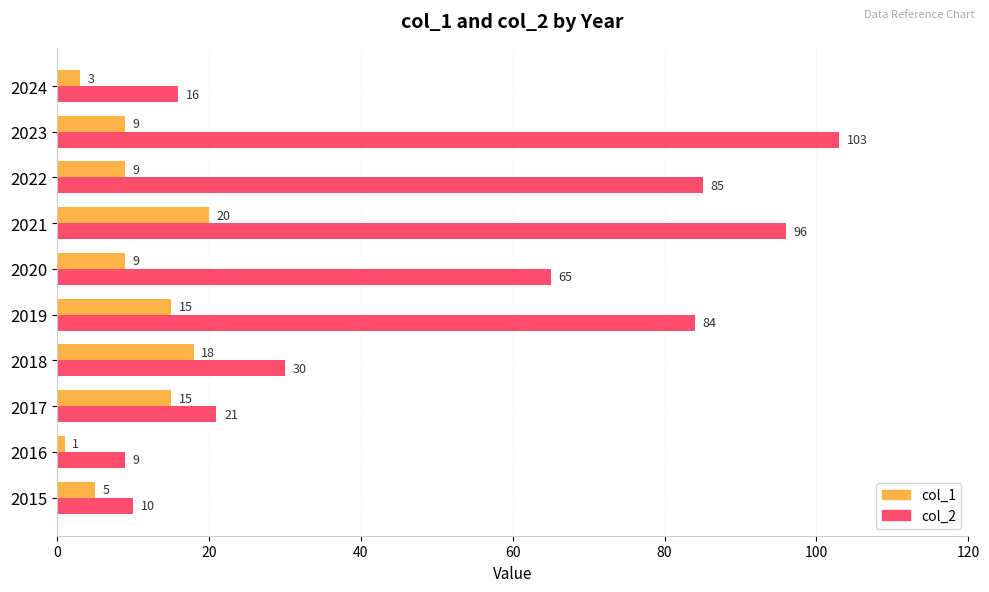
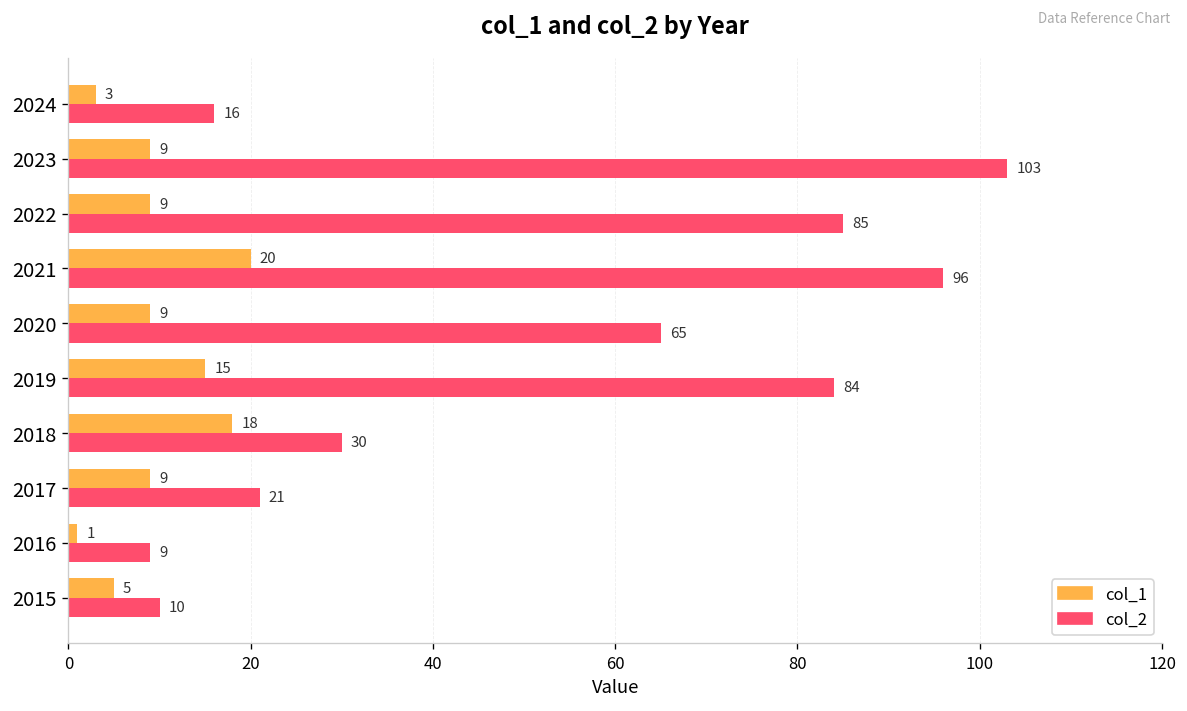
col_1, 2017: 15 -> 9
